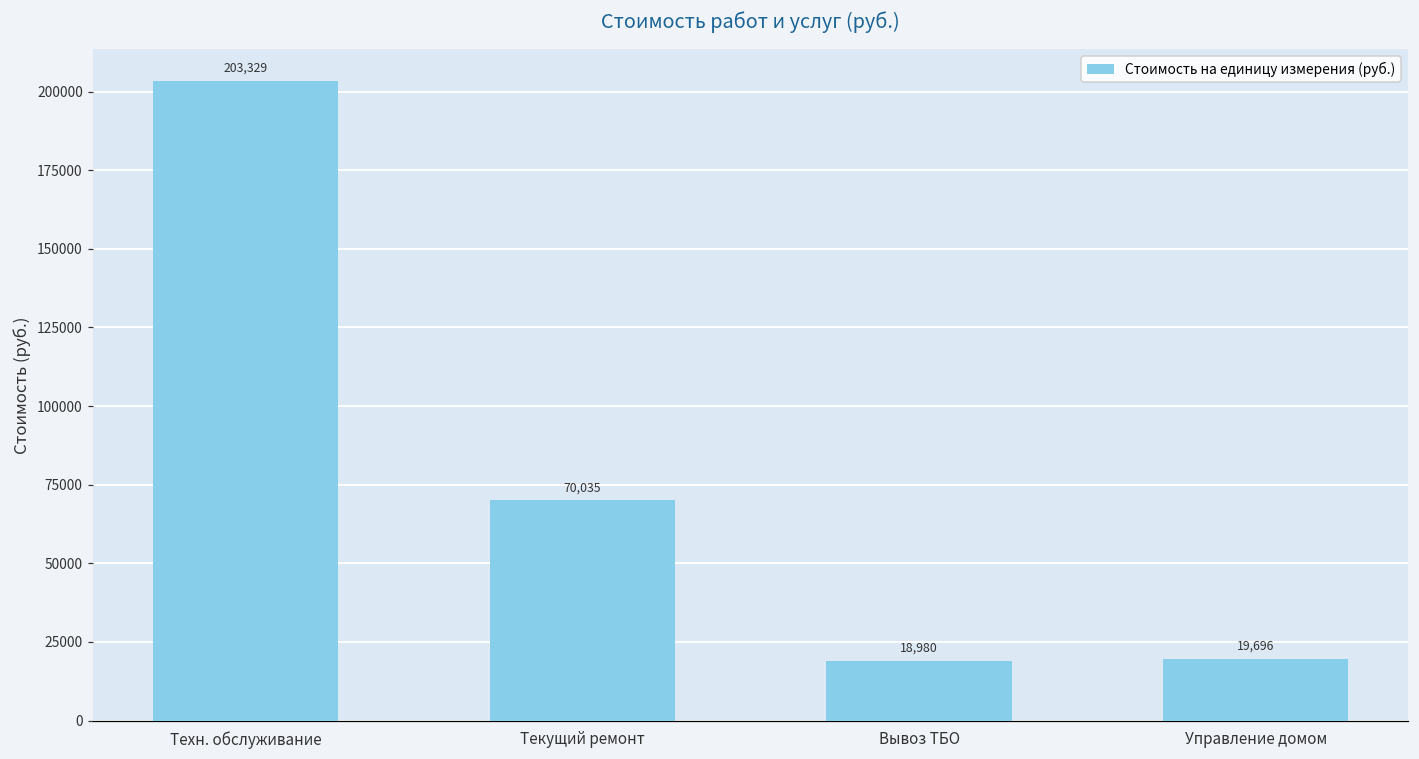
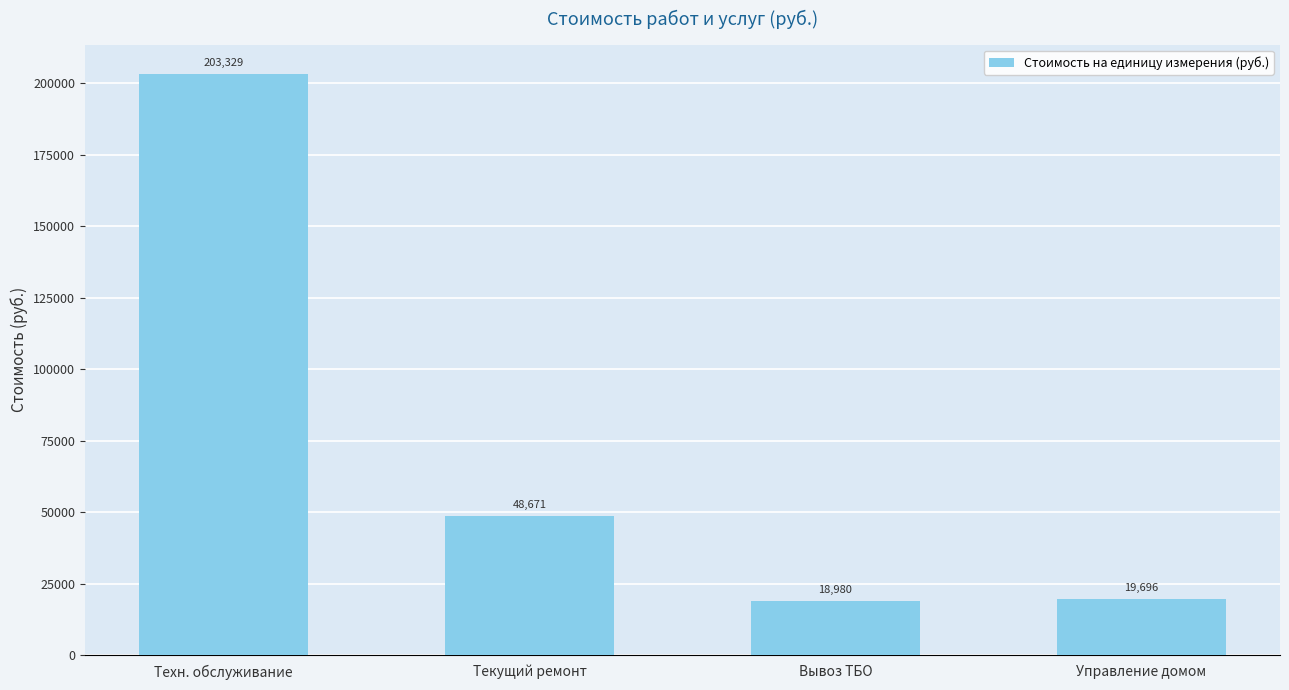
Текущий ремонт: 70,035 -> 48,671
